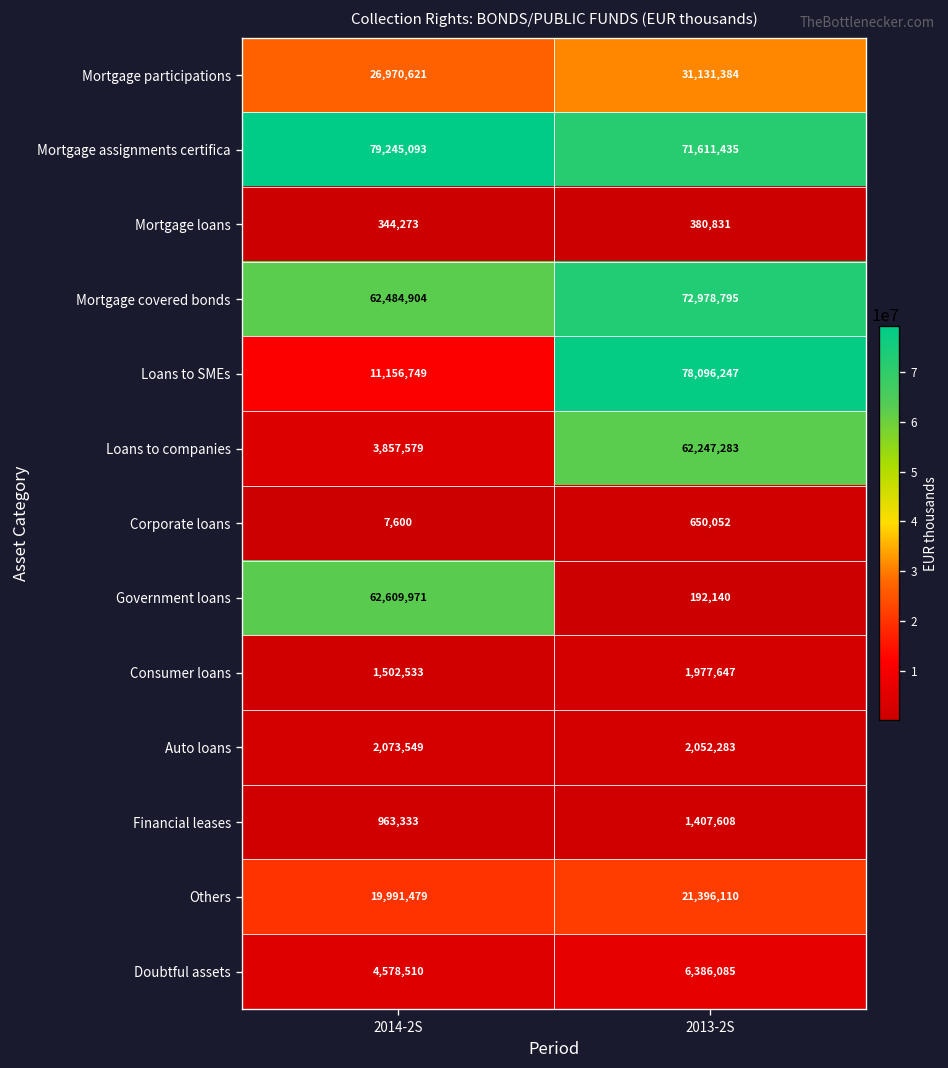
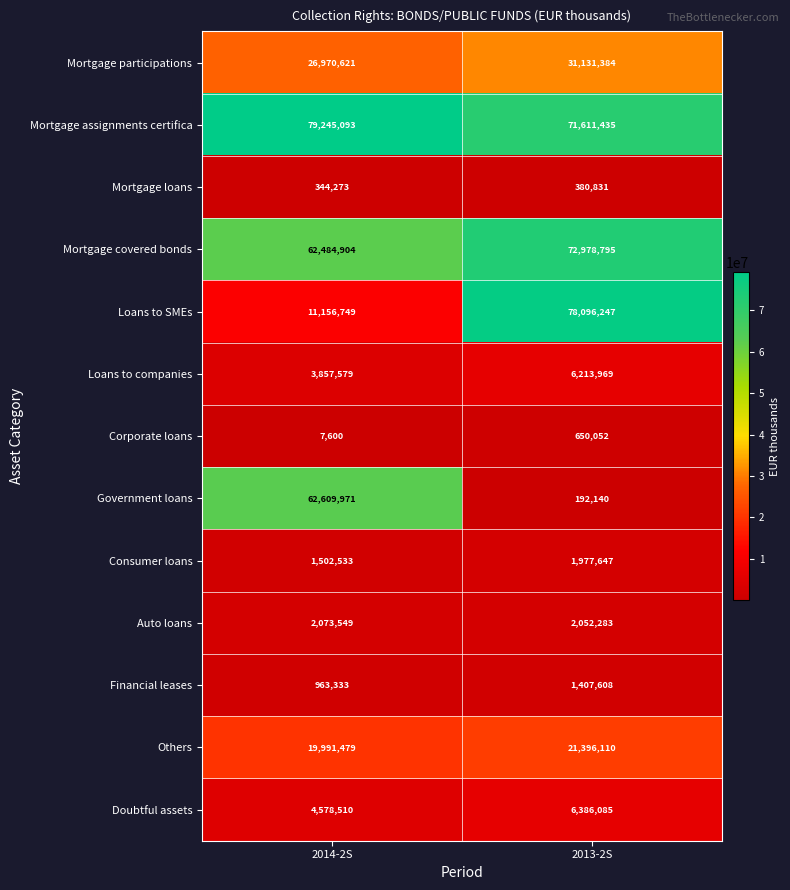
Loans to companies, 2013-2S: 62,247,283 -> 6,213,969
